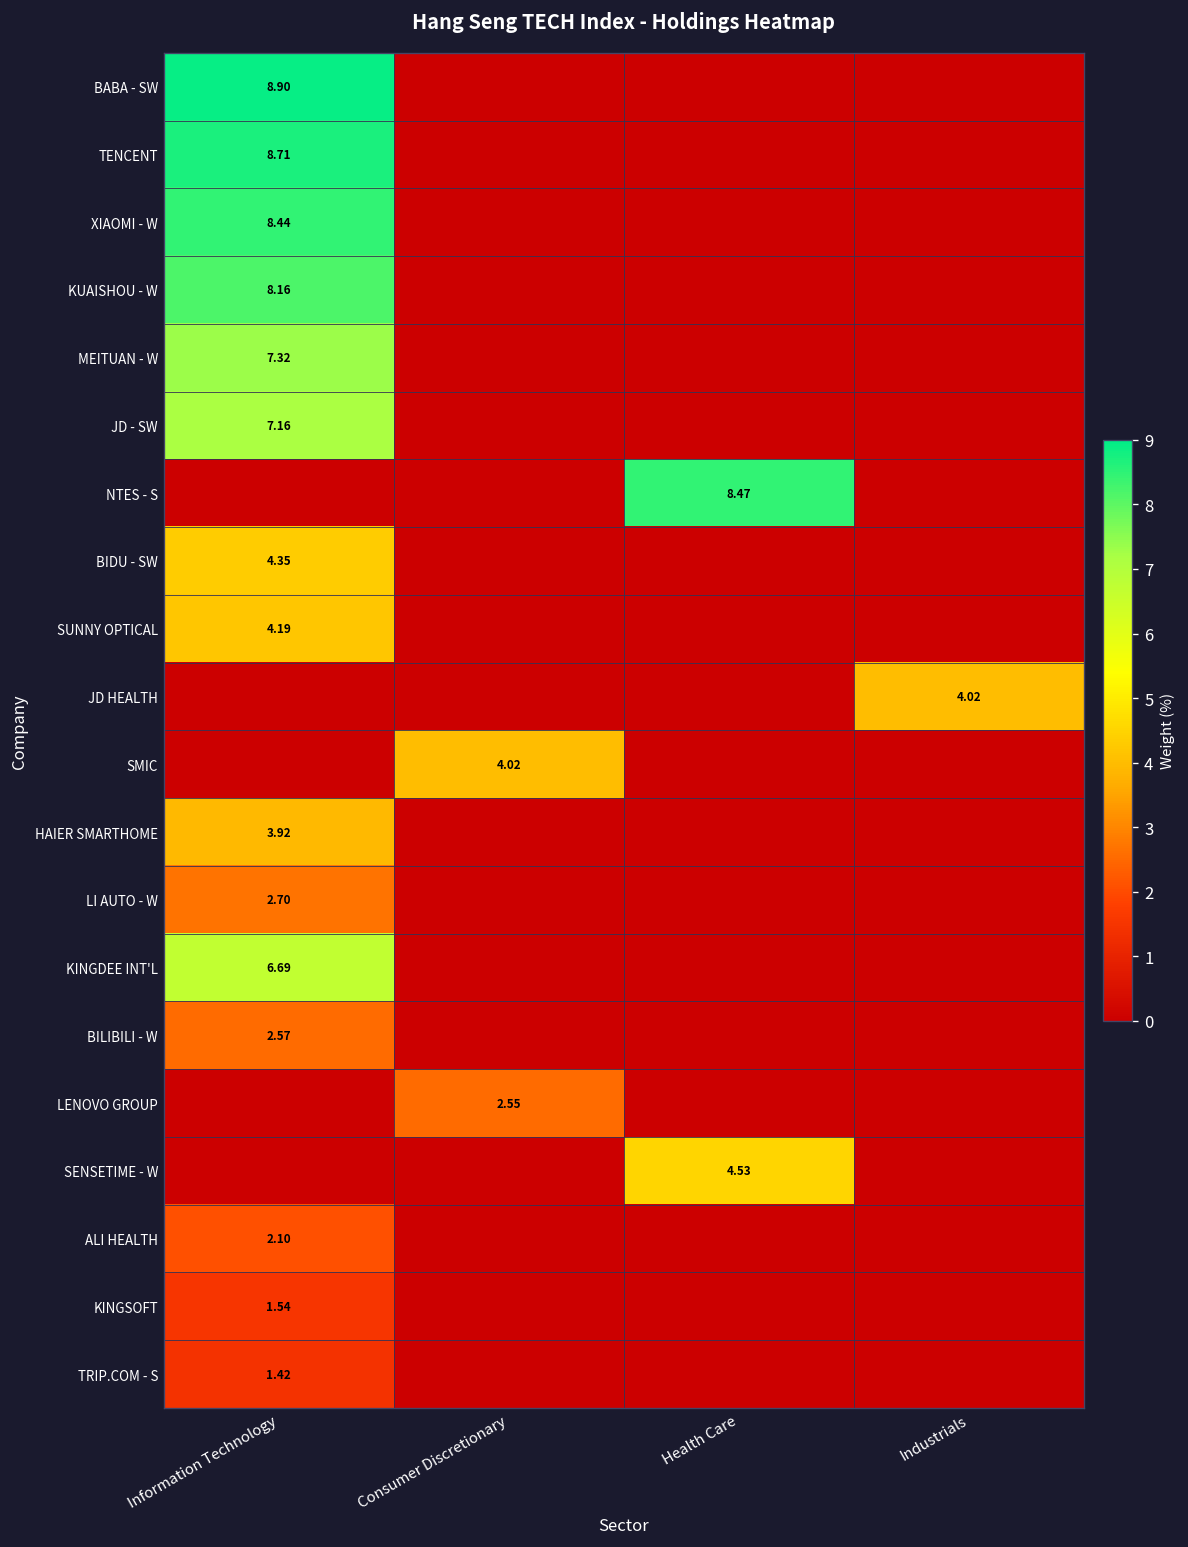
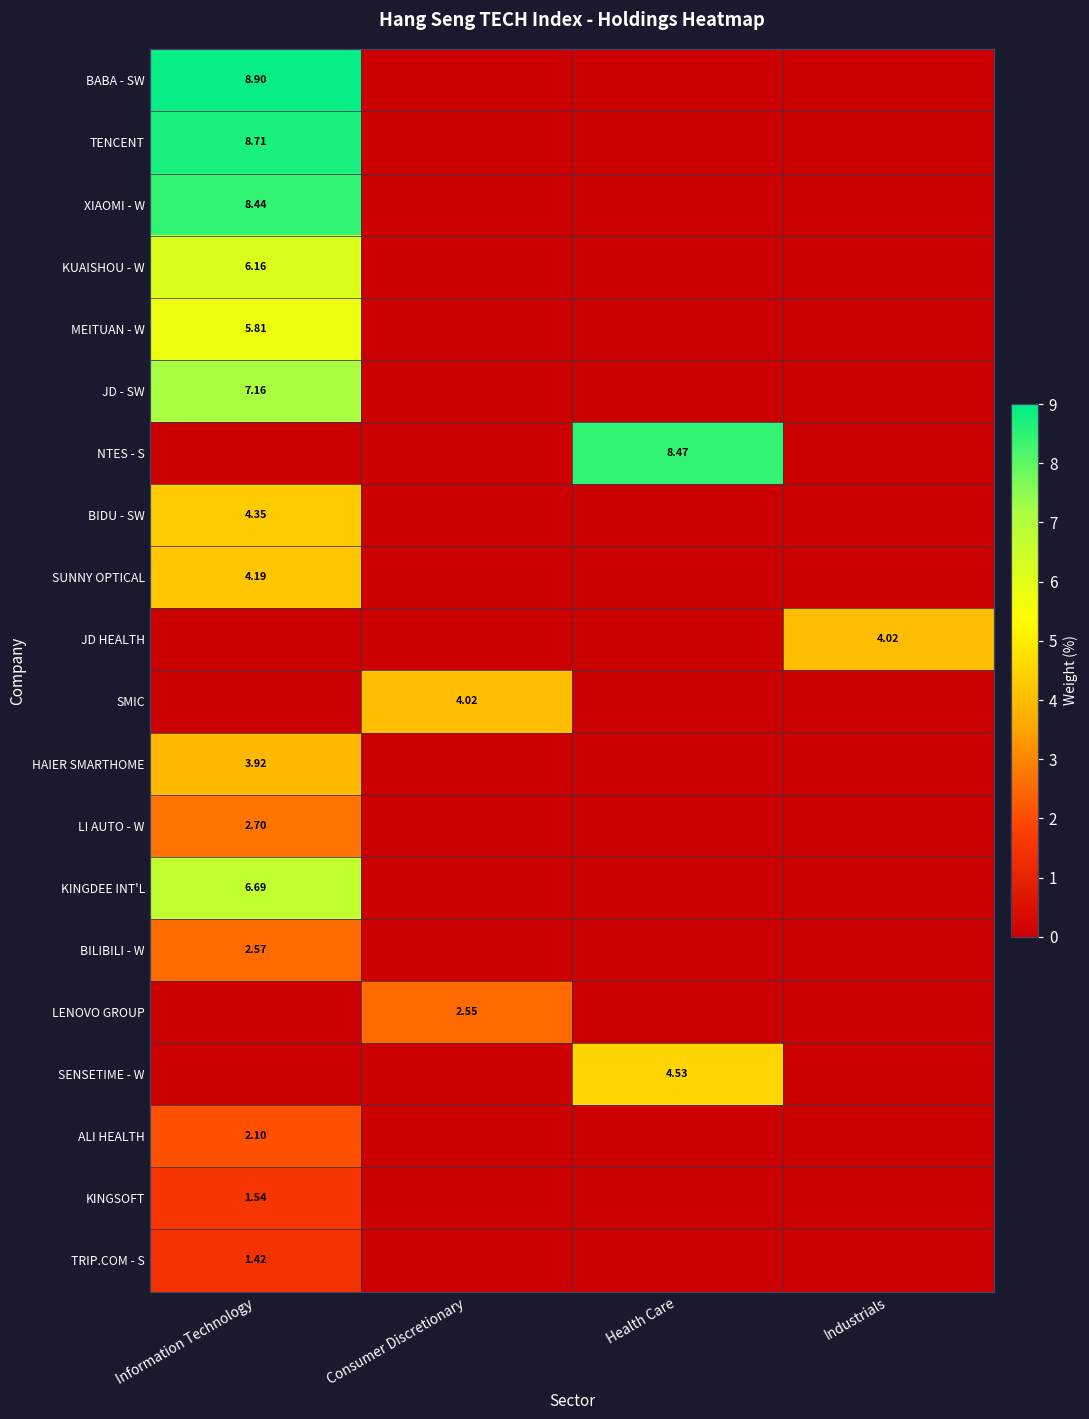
KUAISHOU - W, Information Technology: 8.16 -> 6.16
MEITUAN - W, Information Technology: 7.32 -> 5.81
